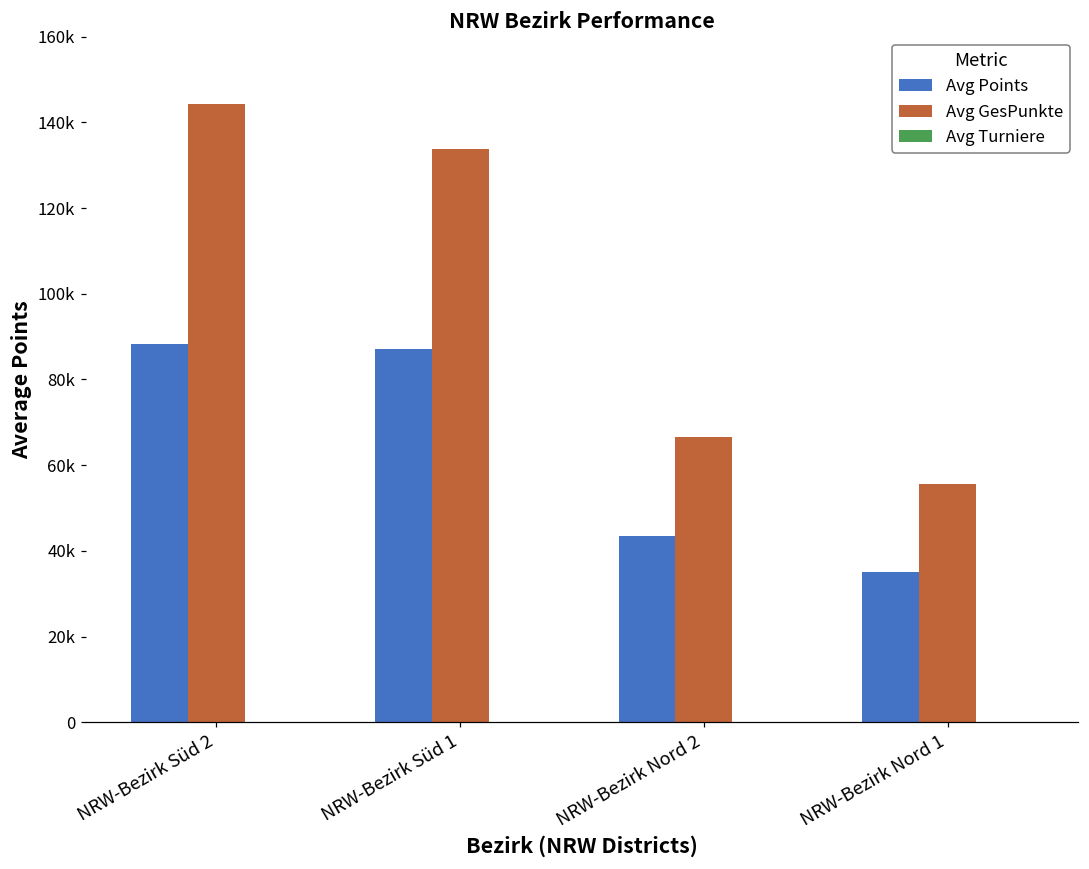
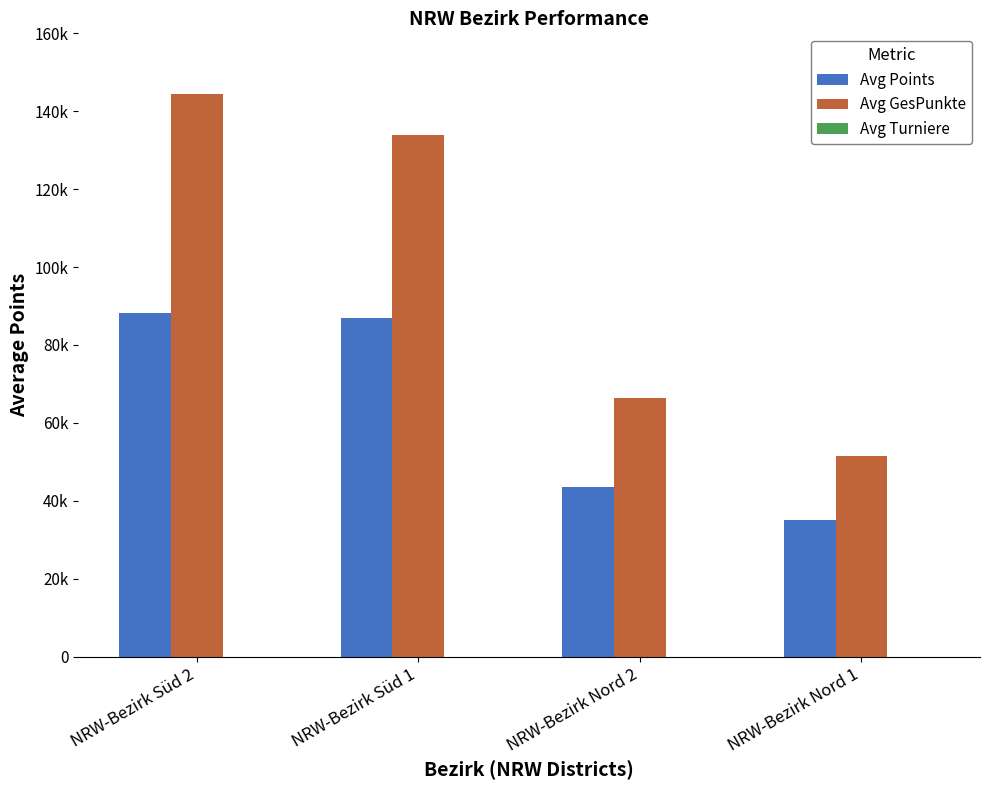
Avg GesPunkte, NRW-Bezirk Nord 1: 56000 -> 51000
